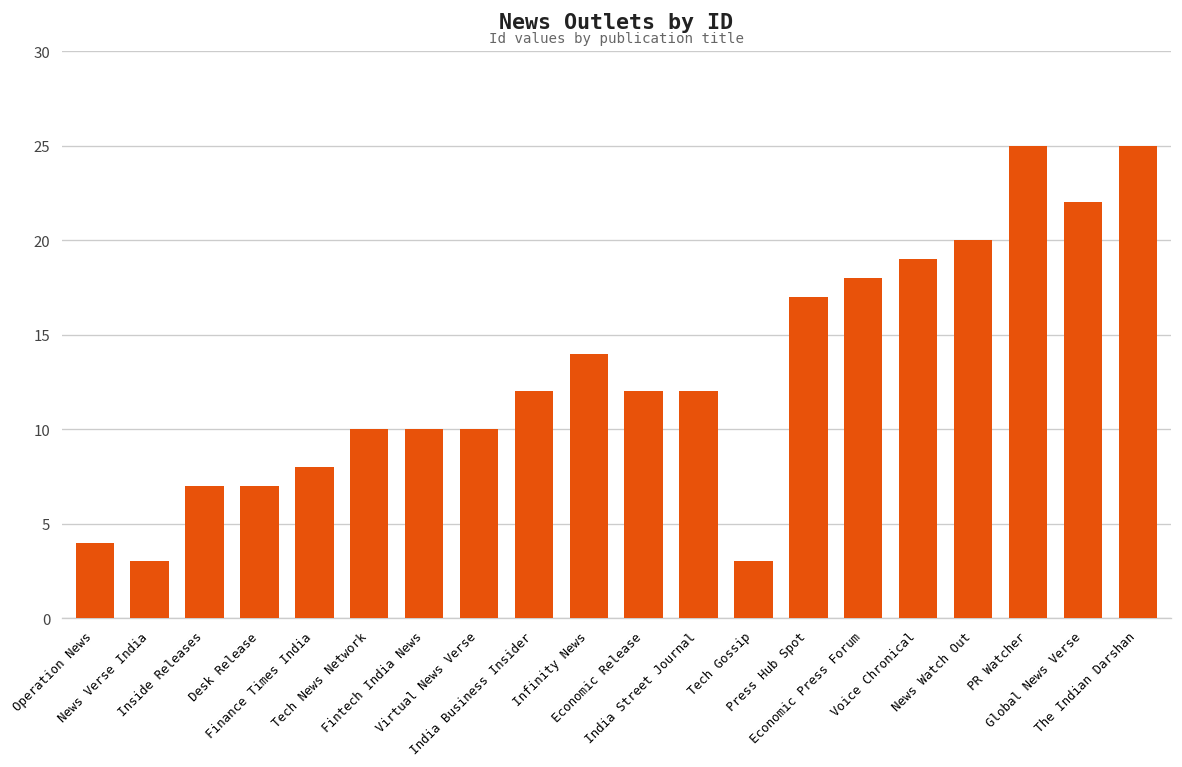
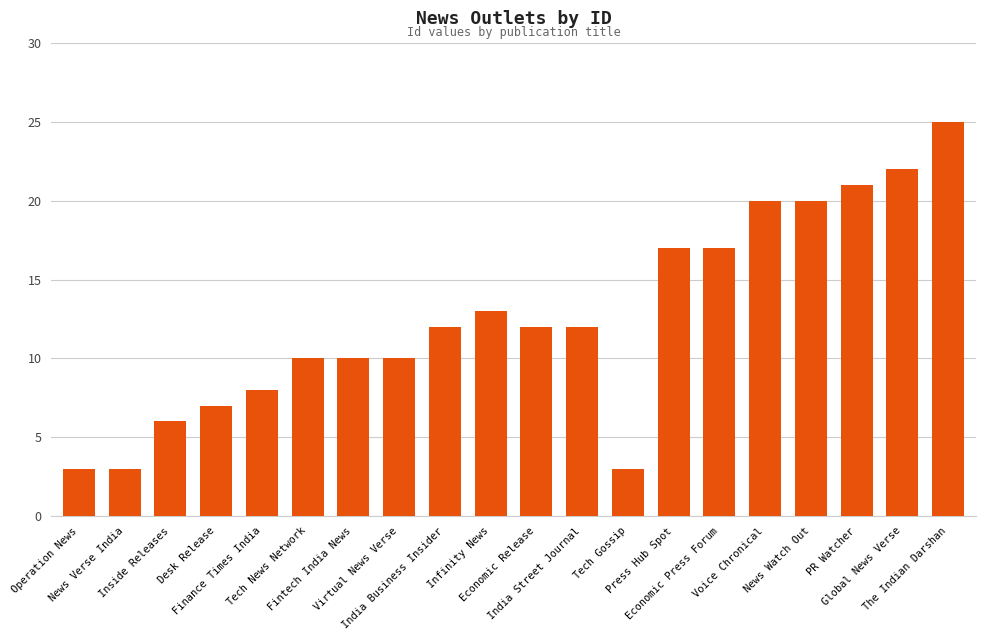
Operation News: 4 -> 3
Inside Releases: 7 -> 6
Infinity News: 14 -> 13
Economic Press Forum: 18 -> 17
Voice Chronical: 19 -> 20
PR Watcher: 25 -> 21
